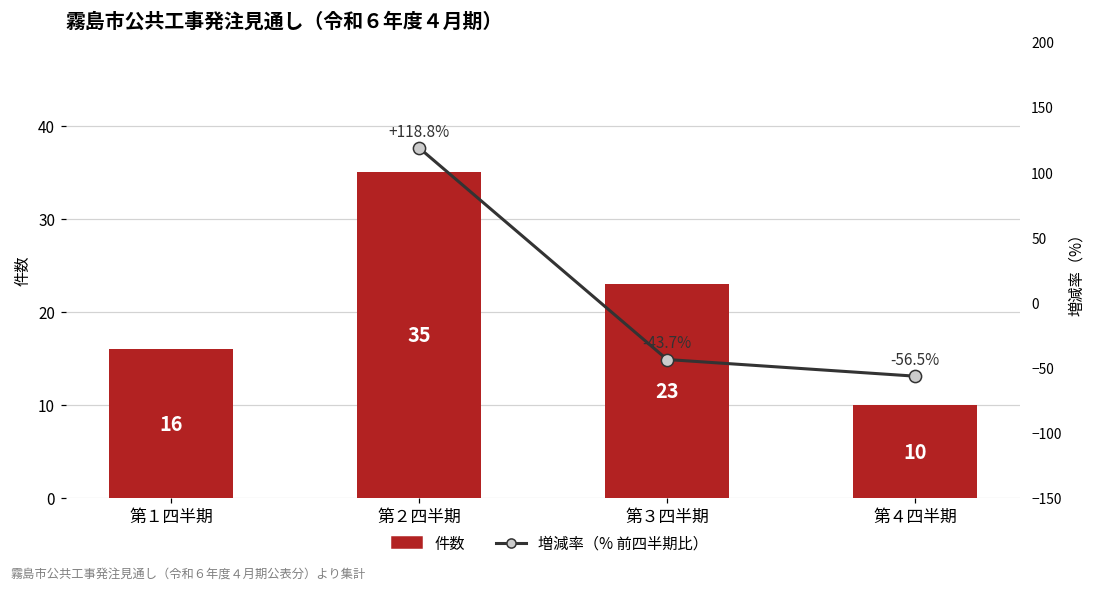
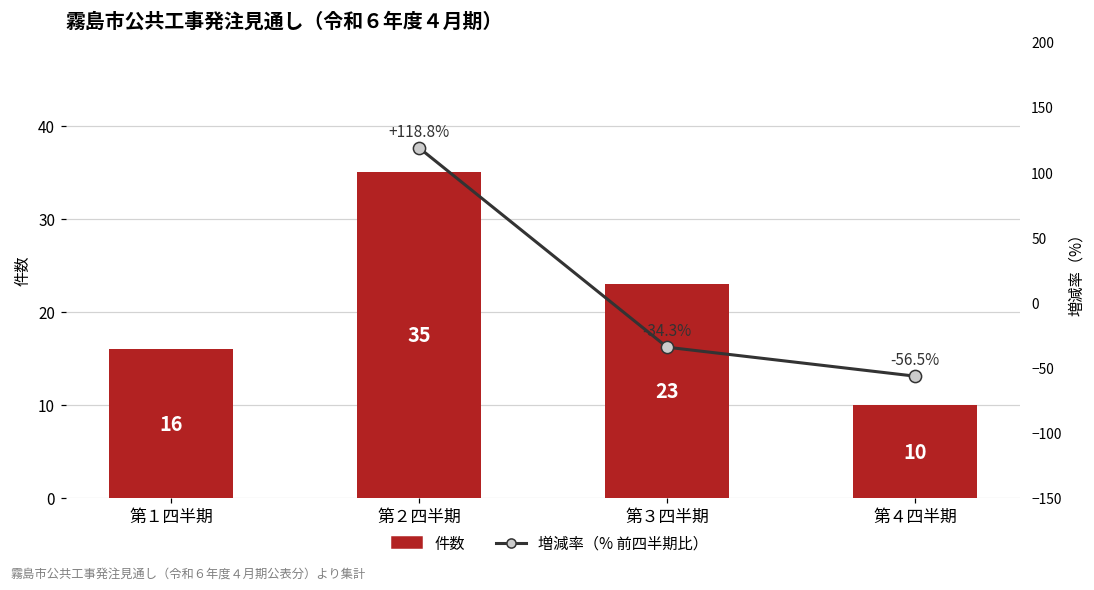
増減率（% 前四半期比）, 第３四半期: -43.7% -> -34.3%
